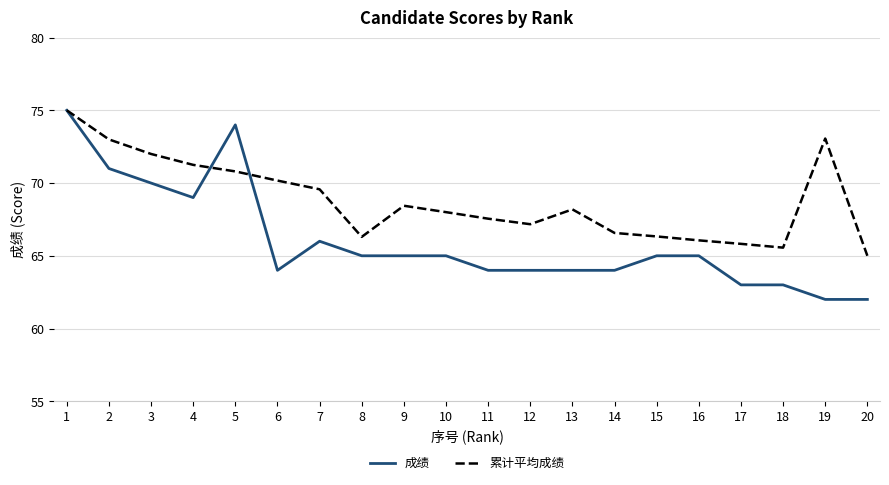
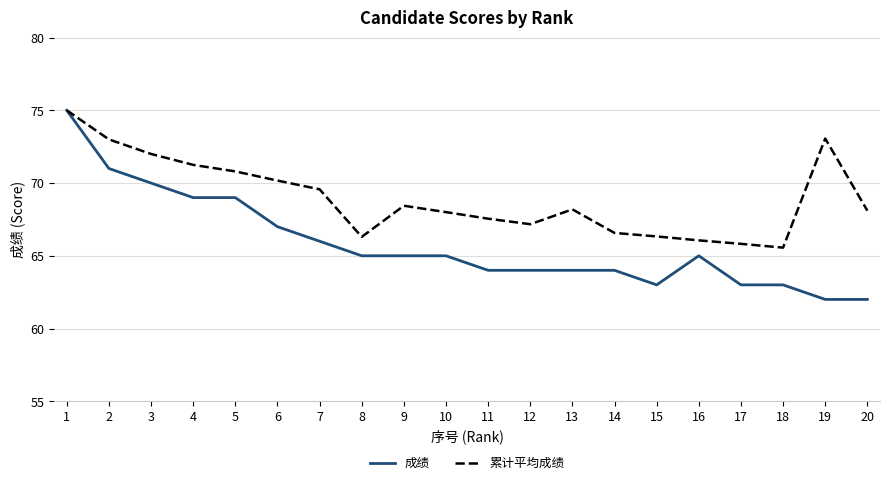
成绩, 5: 74 -> 69
成绩, 6: 64 -> 67
成绩, 15: 65 -> 63
累计平均成绩, 20: 65.0 -> 68.1
